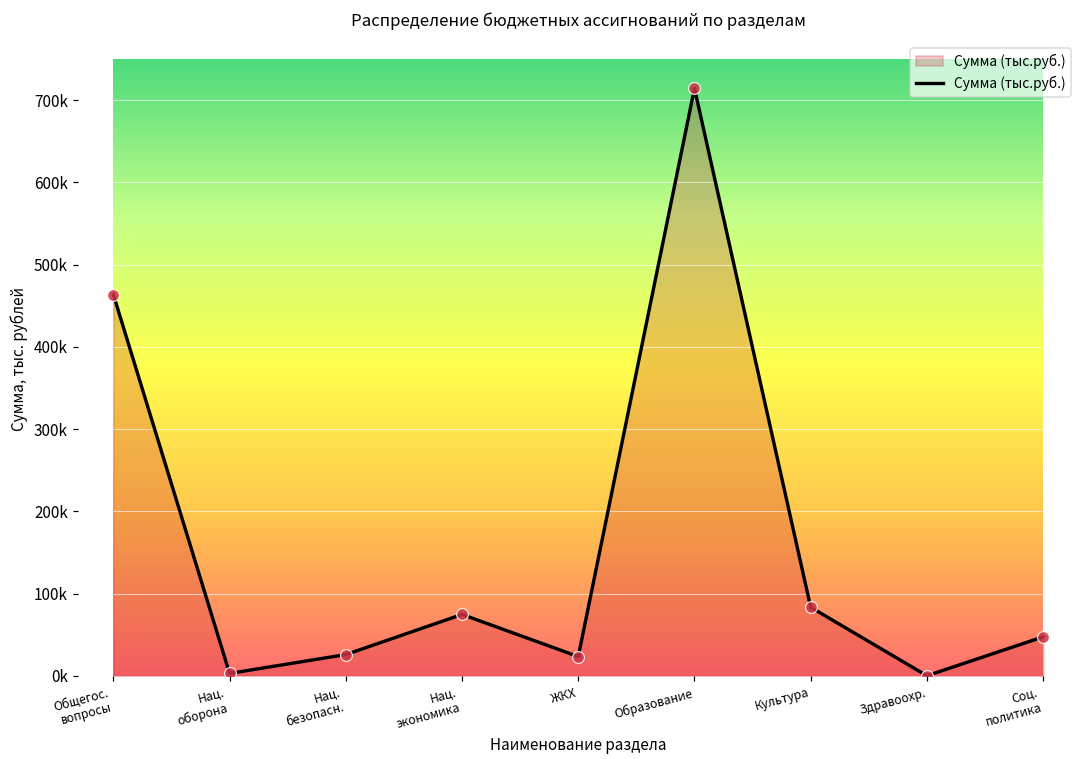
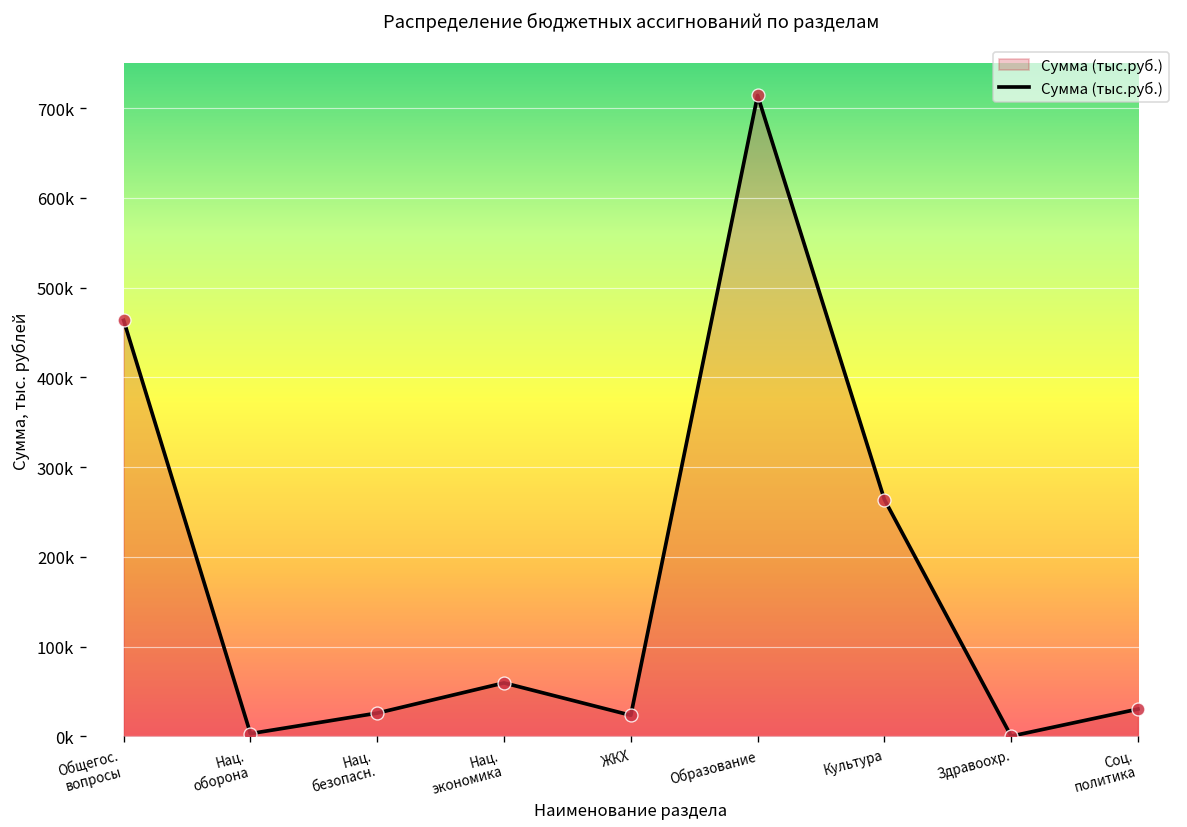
Нац. экономика: 70000 -> 60000
Культура: 80000 -> 260000
Соц. политика: 50000 -> 30000
